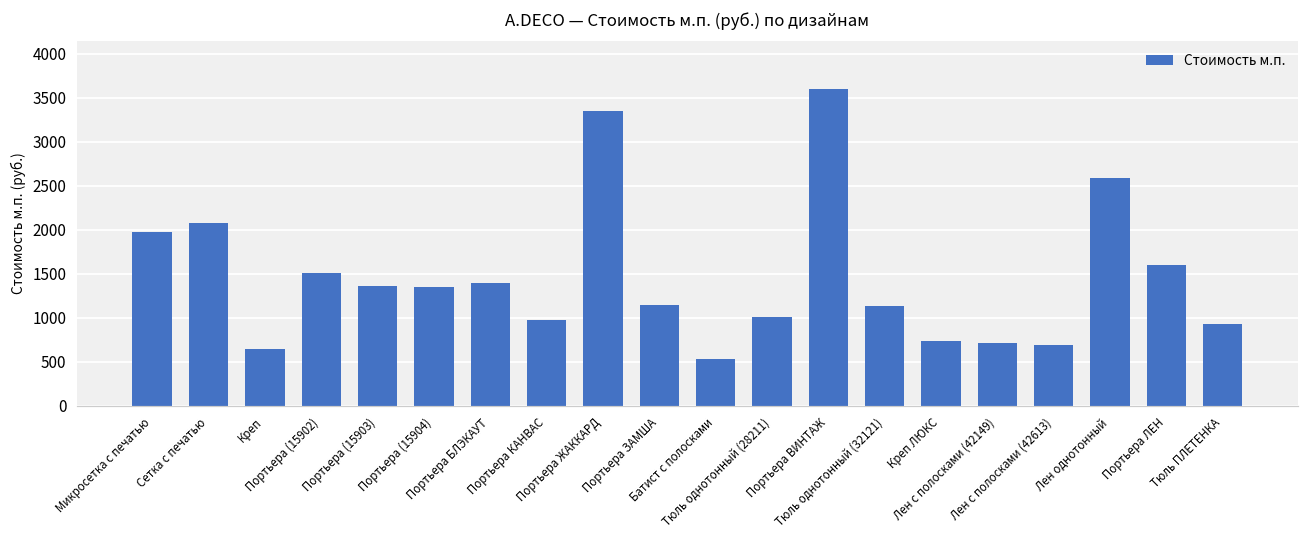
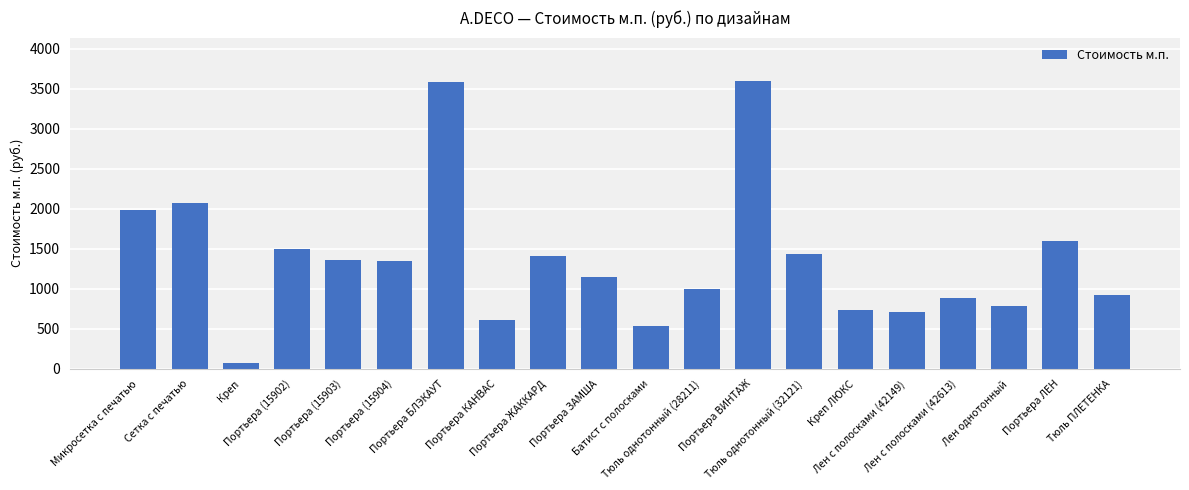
Креп: 700 -> 100
Портьера БЛЭКАУТ: 1400 -> 3600
Портьера КАНВАС: 1000 -> 600
Портьера ЖАККАРД: 3300 -> 1400
Тюль однотонный (32121): 1100 -> 1400
Лен с полосками (42613): 700 -> 900
Лен однотонный: 2600 -> 800
